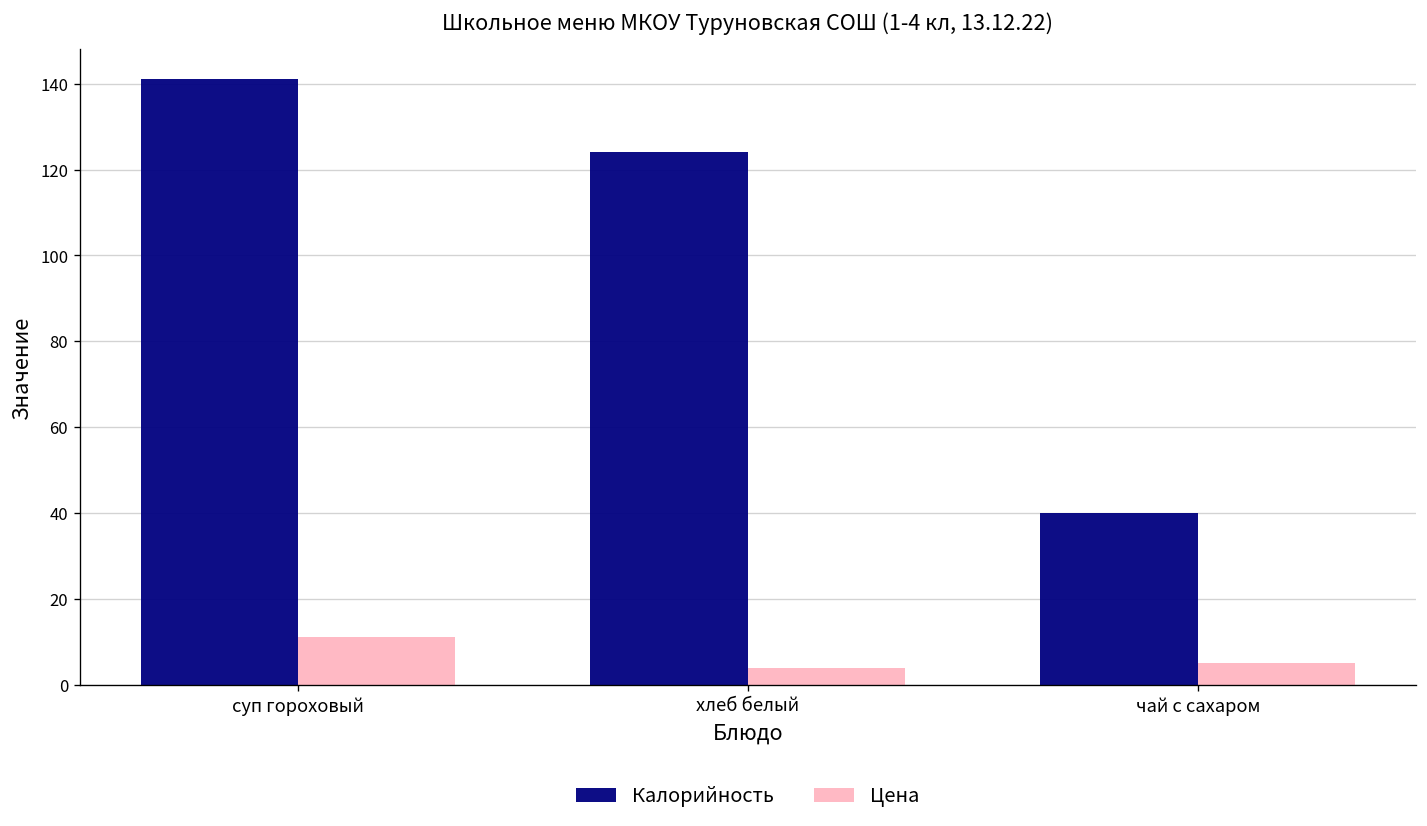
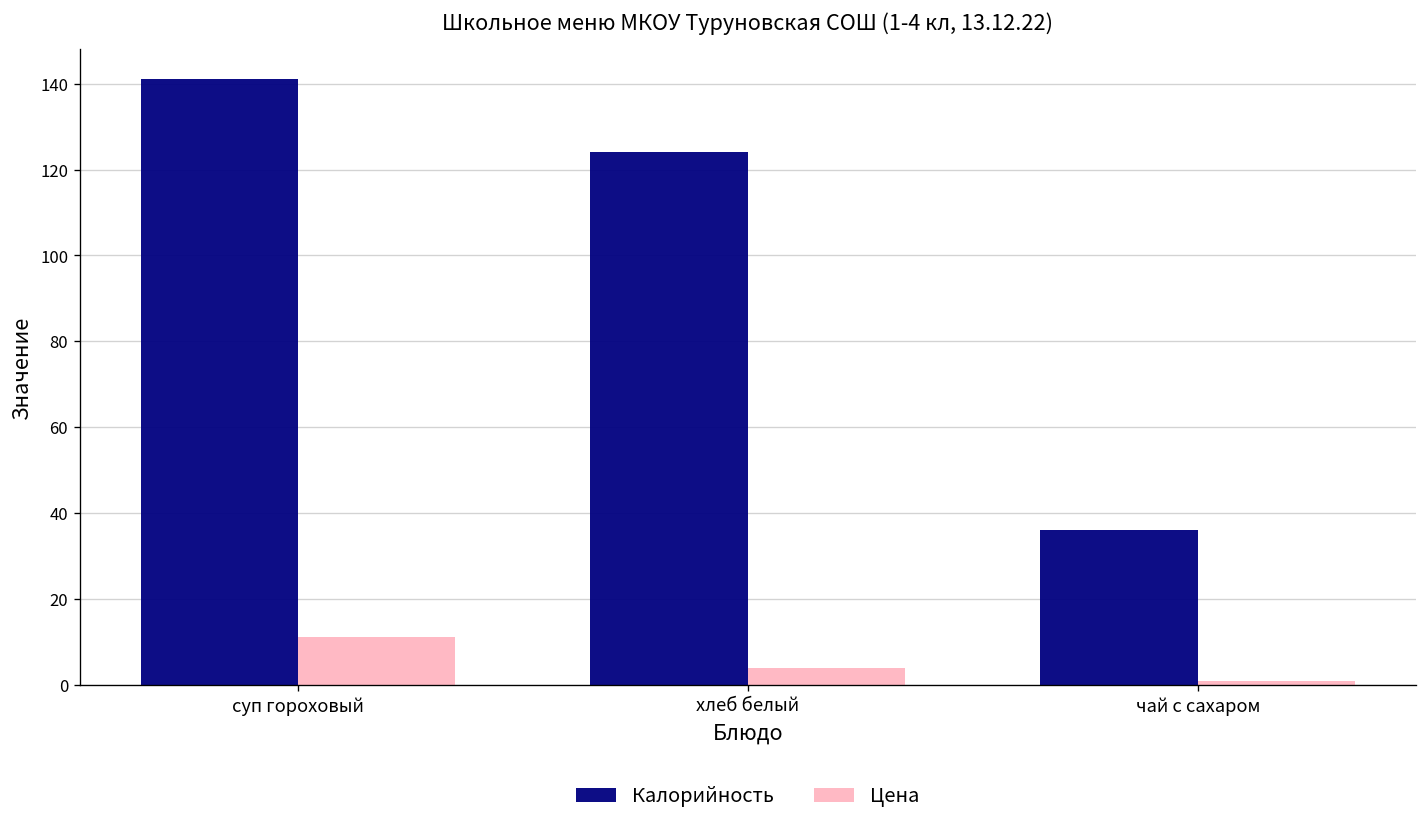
Калорийность, чай с сахаром: 40 -> 36
Цена, чай с сахаром: 5 -> 1
